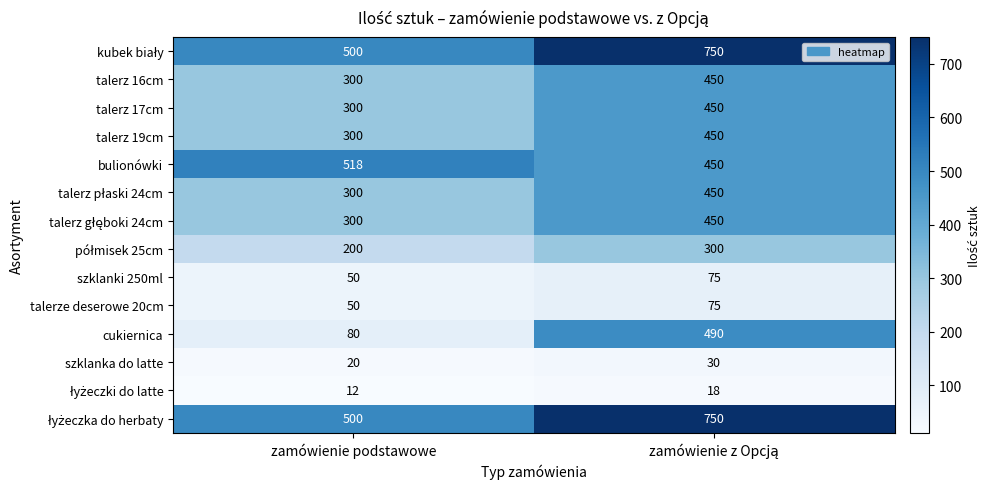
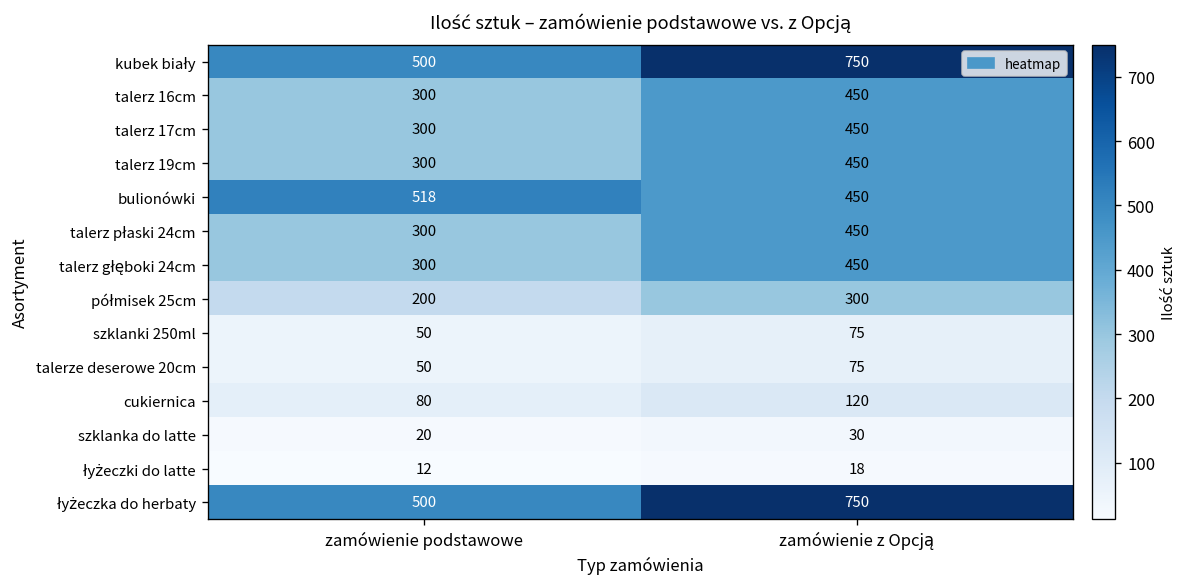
cukiernica, zamówienie z Opcją: 490 -> 120
